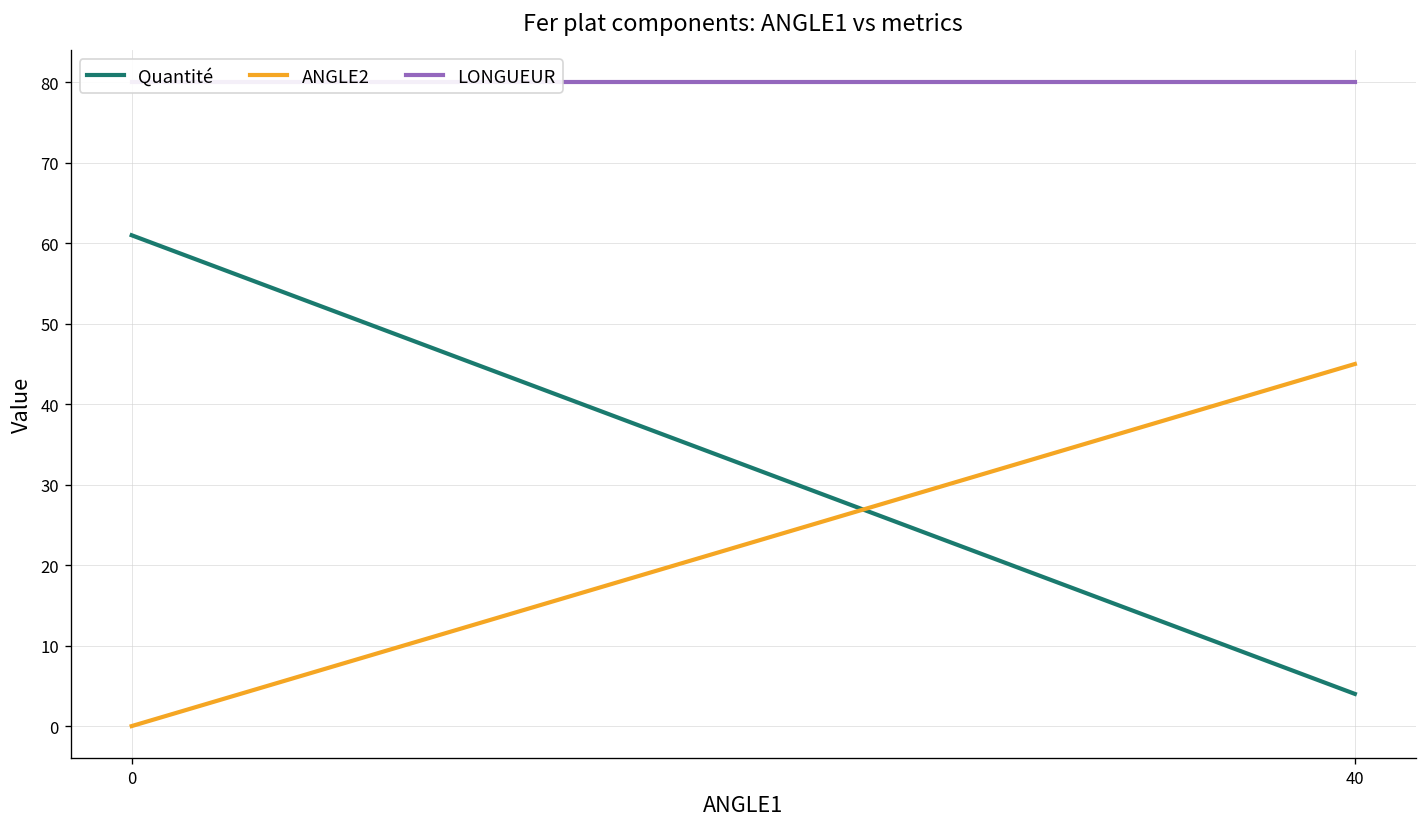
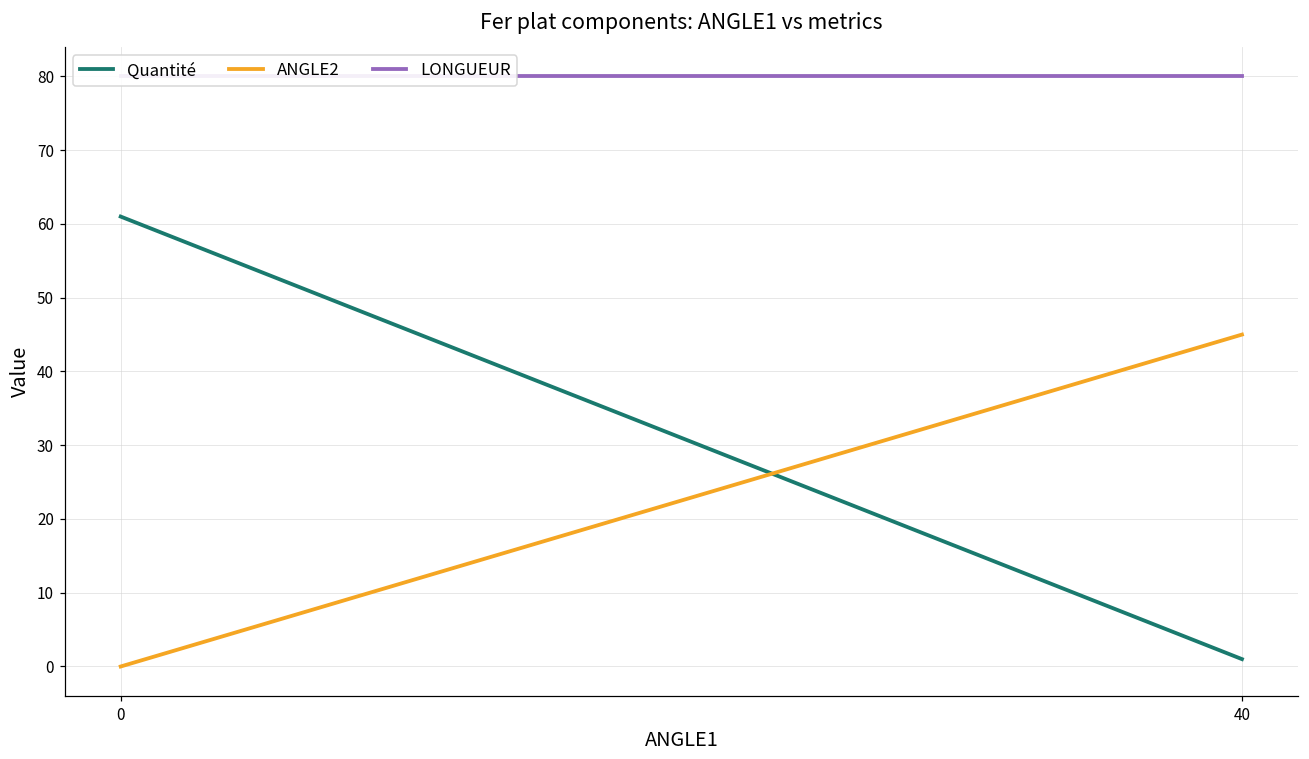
Quantité, 40: 4 -> 1
